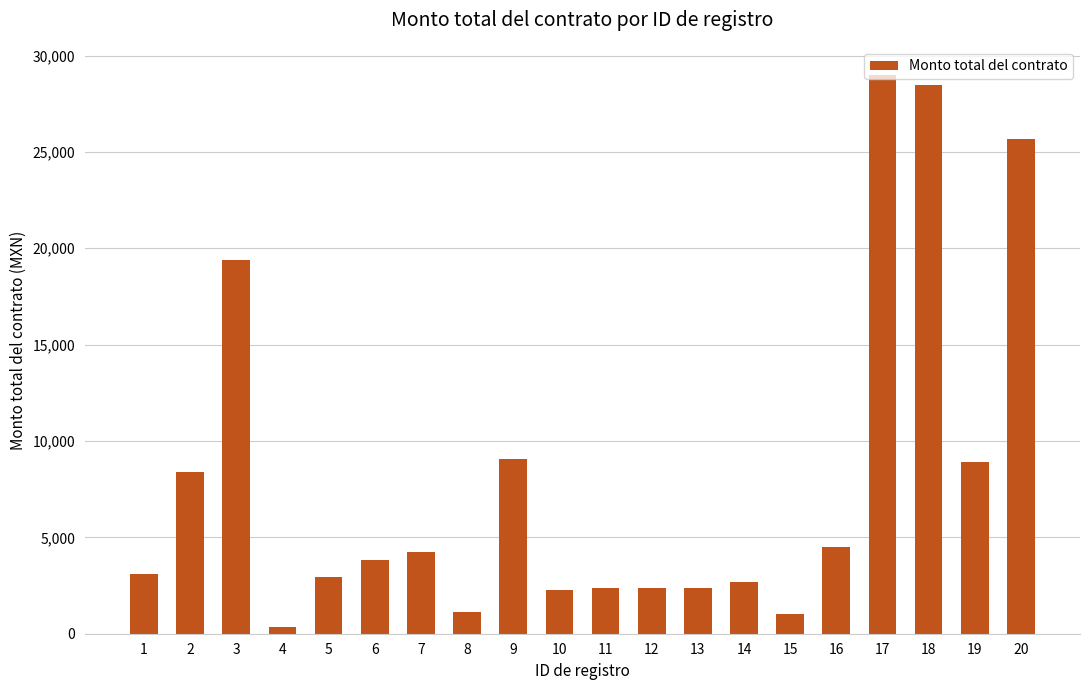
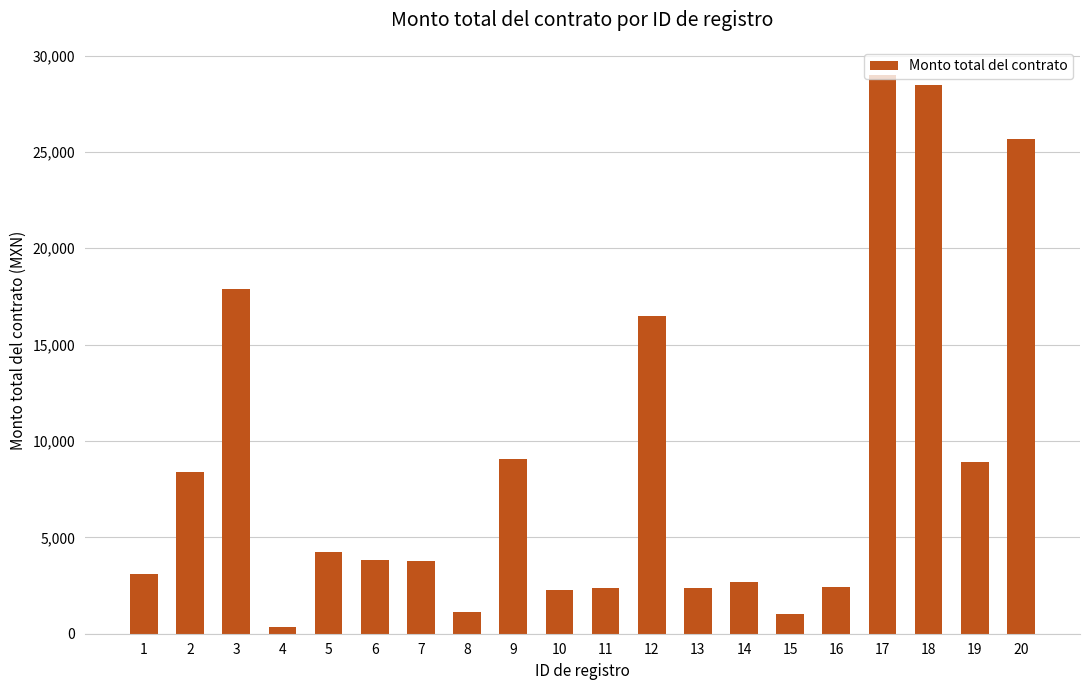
3: 19,400 -> 17,900
5: 3,000 -> 4,200
7: 4,200 -> 3,800
12: 2,400 -> 16,500
16: 4,500 -> 2,400
